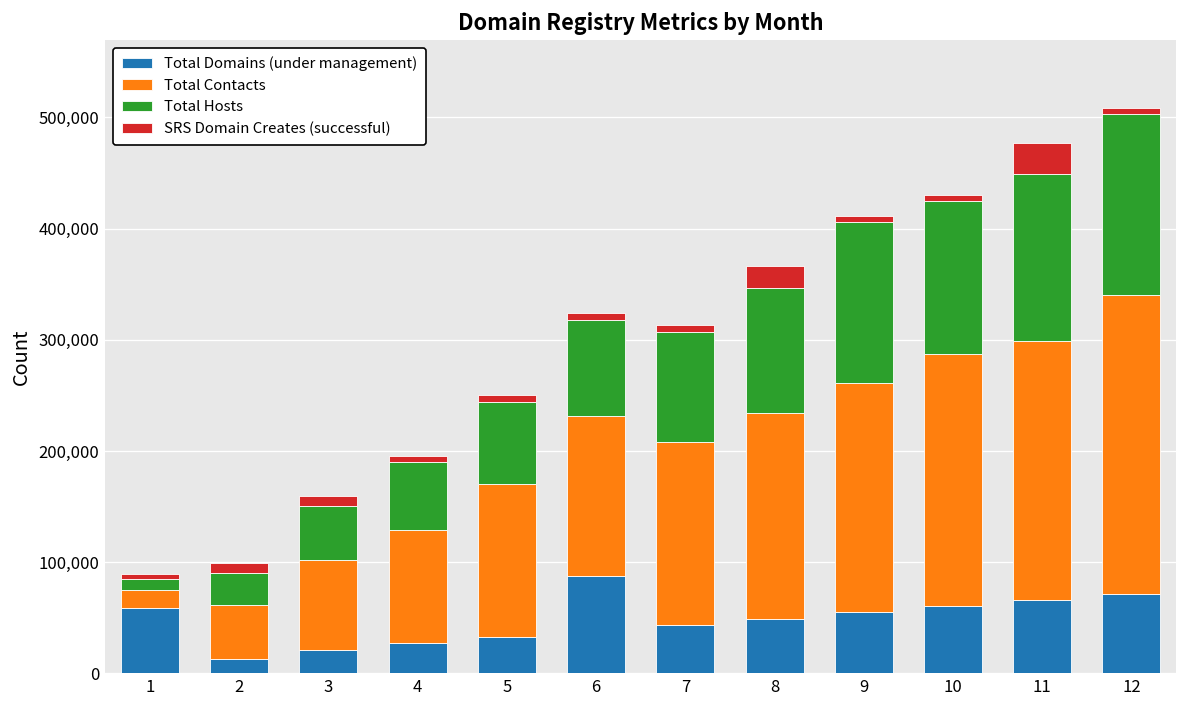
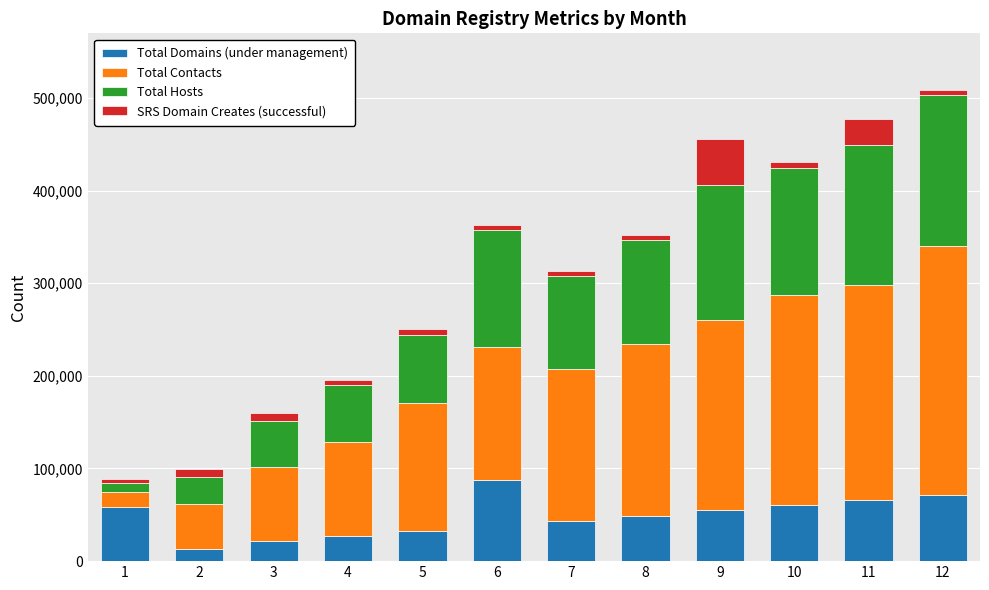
Total Hosts, 6: 90,000 -> 130,000
SRS Domain Creates (successful), 8: 20,000 -> 10,000
SRS Domain Creates (successful), 9: 10,000 -> 50,000
